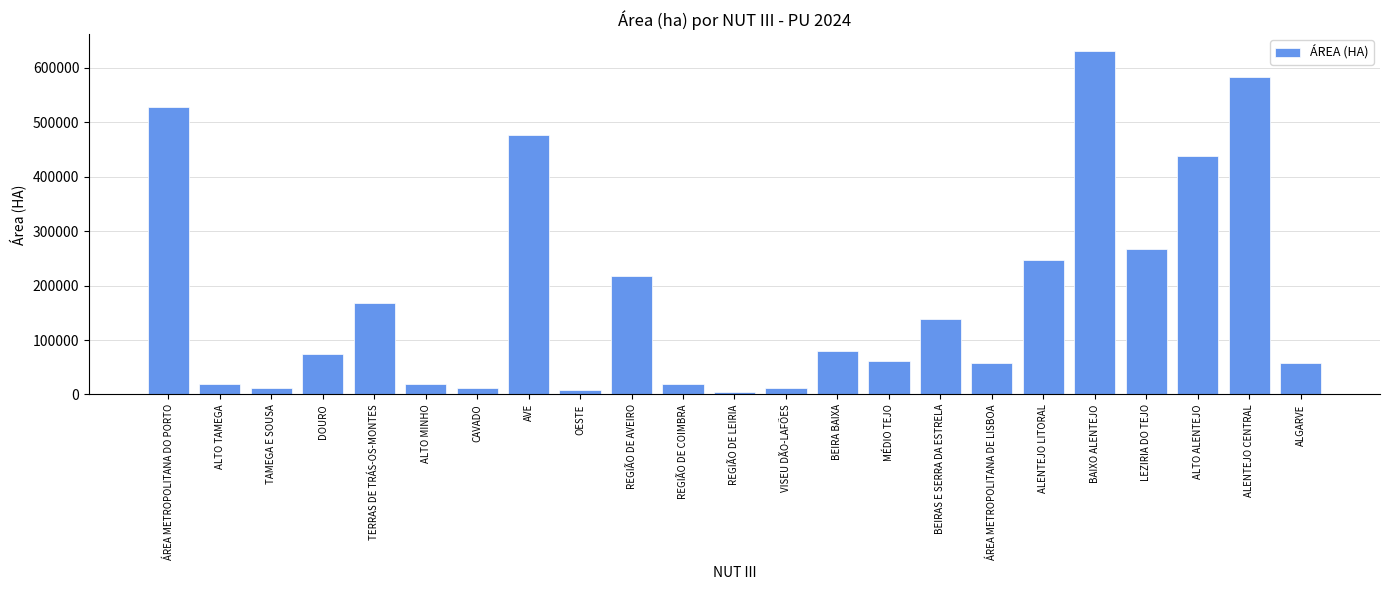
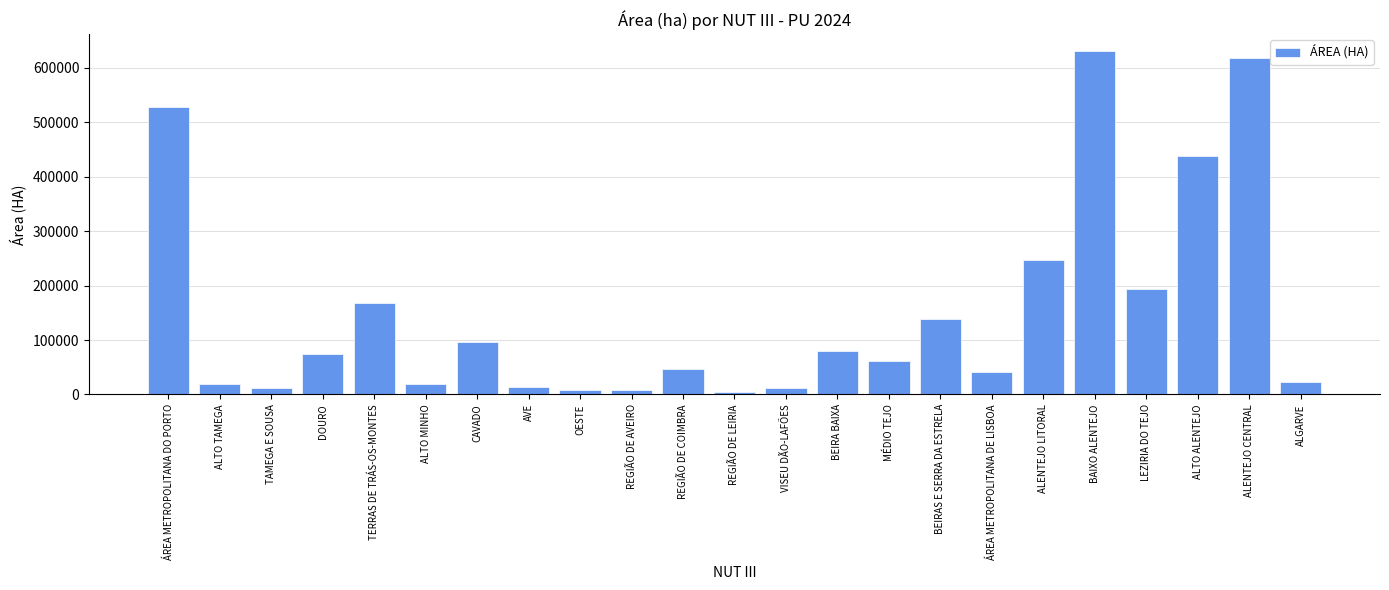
CAVADO: 10000 -> 100000
AVE: 480000 -> 10000
REGIÃO DE AVEIRO: 220000 -> 10000
REGIÃO DE COIMBRA: 20000 -> 50000
ÁREA METROPOLITANA DE LISBOA: 60000 -> 40000
LEZIRIA DO TEJO: 270000 -> 190000
ALENTEJO CENTRAL: 580000 -> 620000
ALGARVE: 60000 -> 20000
